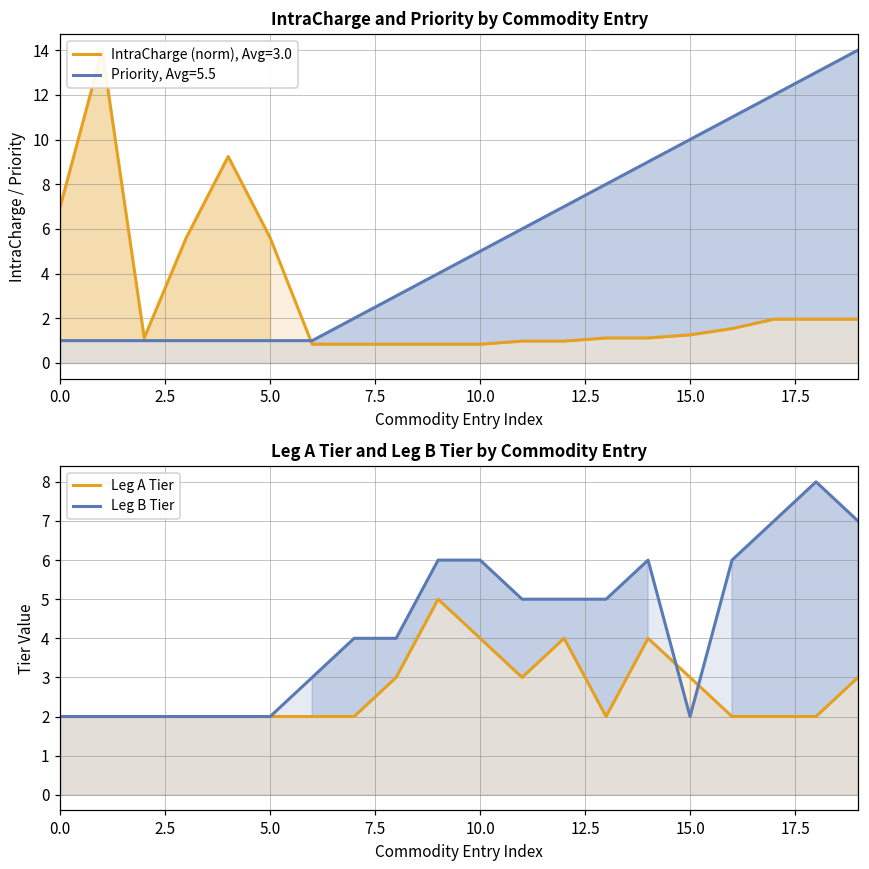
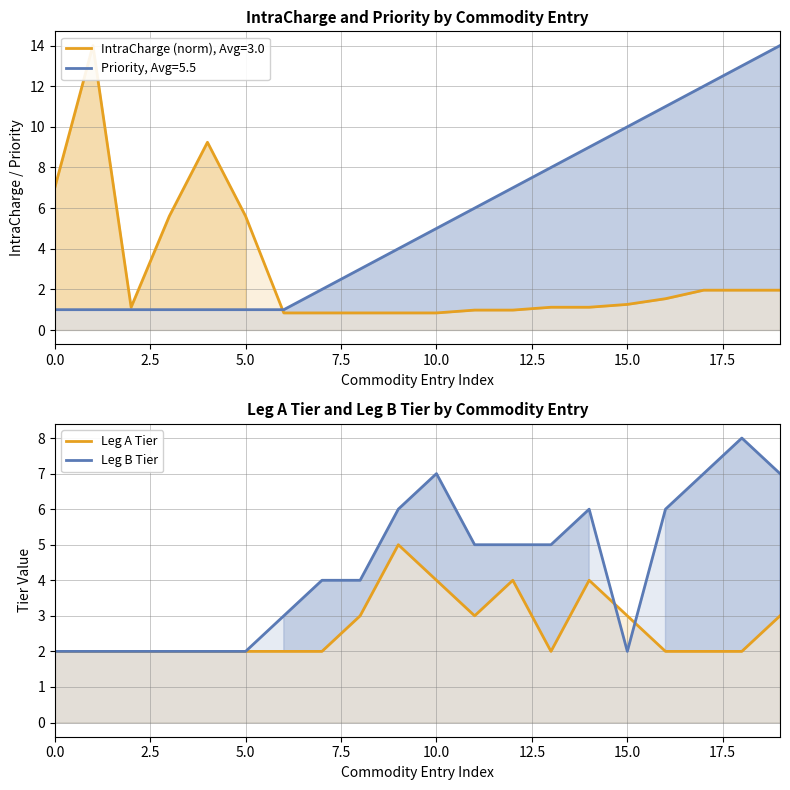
Leg A Tier and Leg B Tier by Commodity Entry, Leg B Tier, 10.0: 6 -> 7
